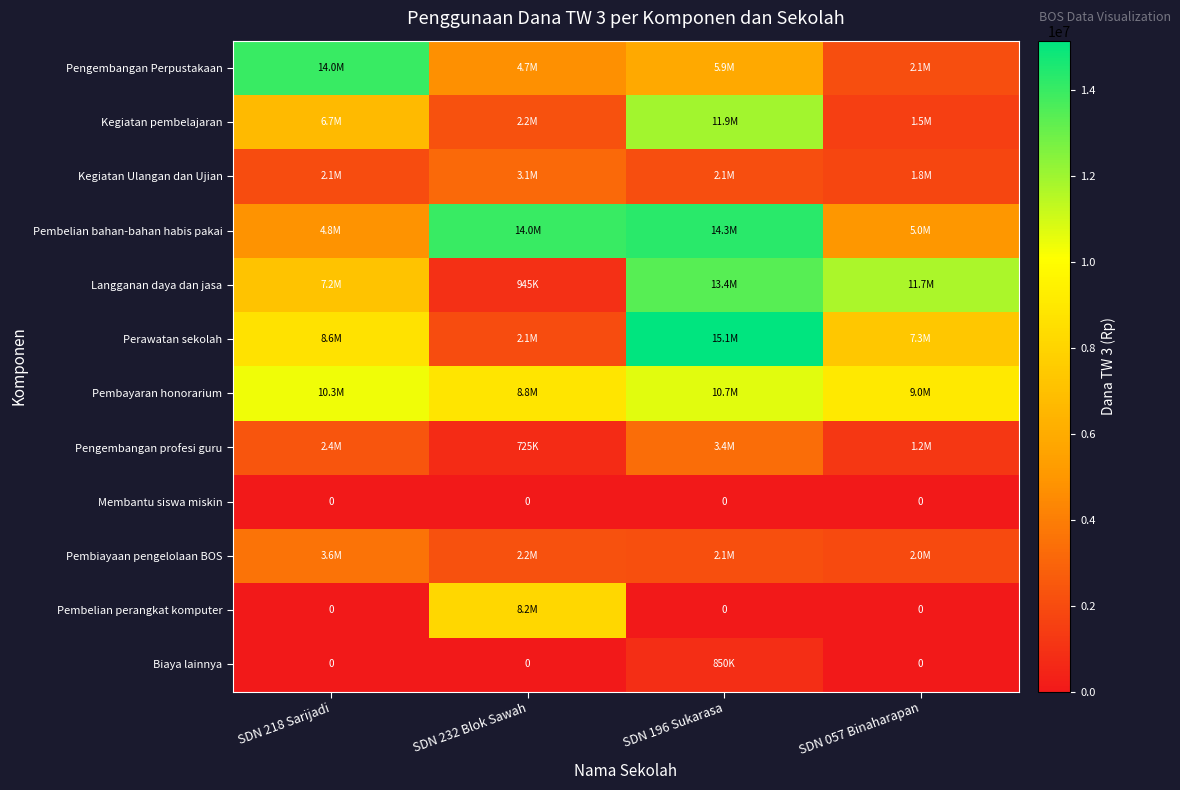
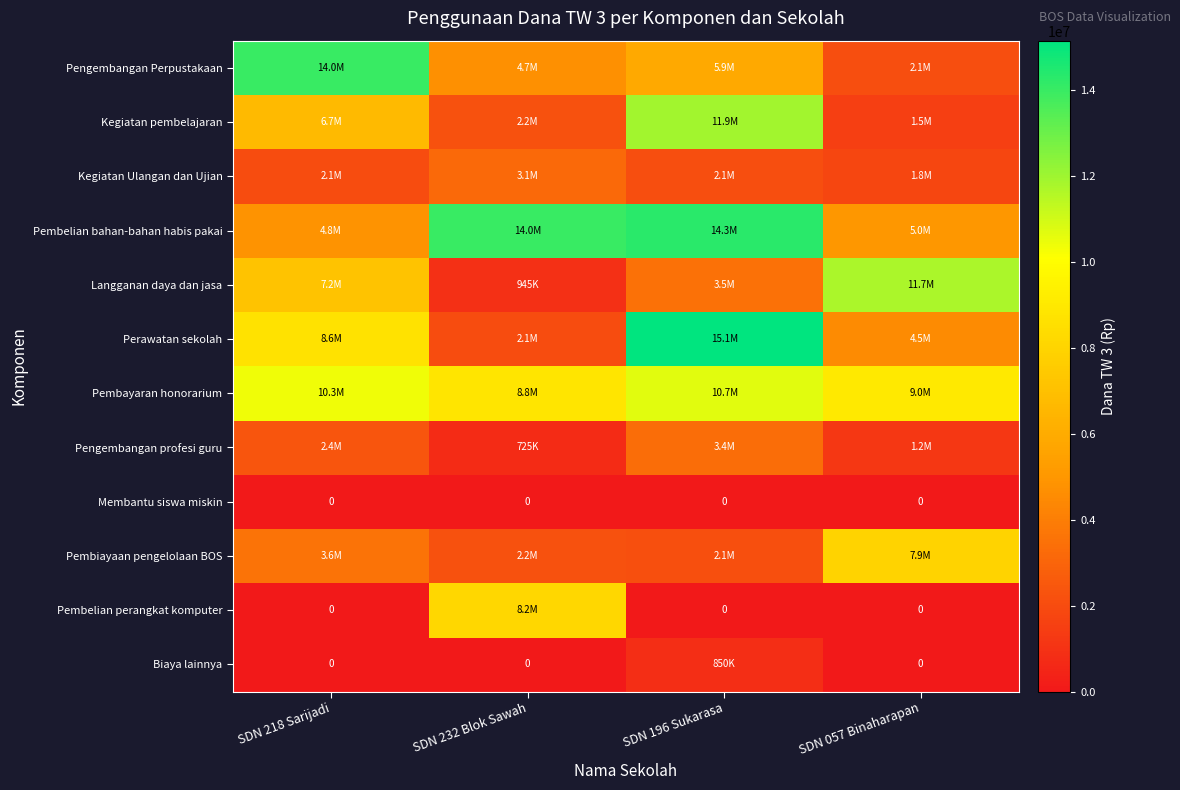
Langganan daya dan jasa, SDN 196 Sukarasa: 13.4M -> 3.5M
Perawatan sekolah, SDN 057 Binaharapan: 7.3M -> 4.5M
Pembiayaan pengelolaan BOS, SDN 057 Binaharapan: 2.0M -> 7.9M
